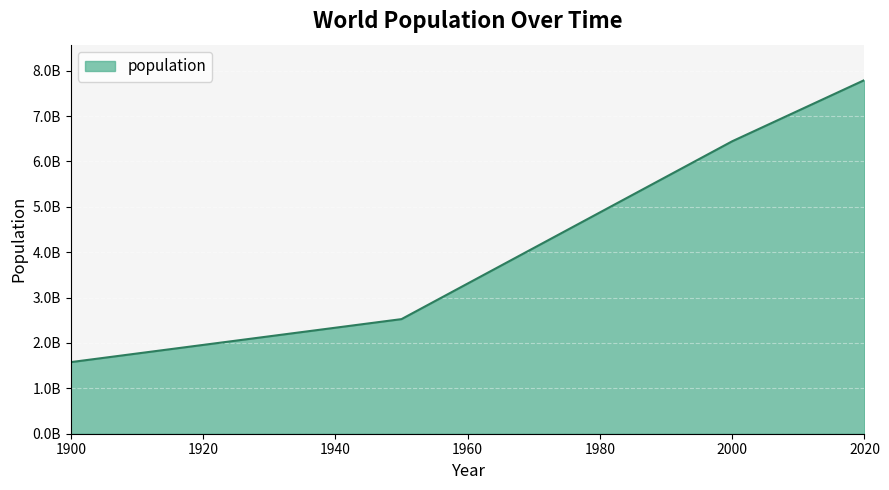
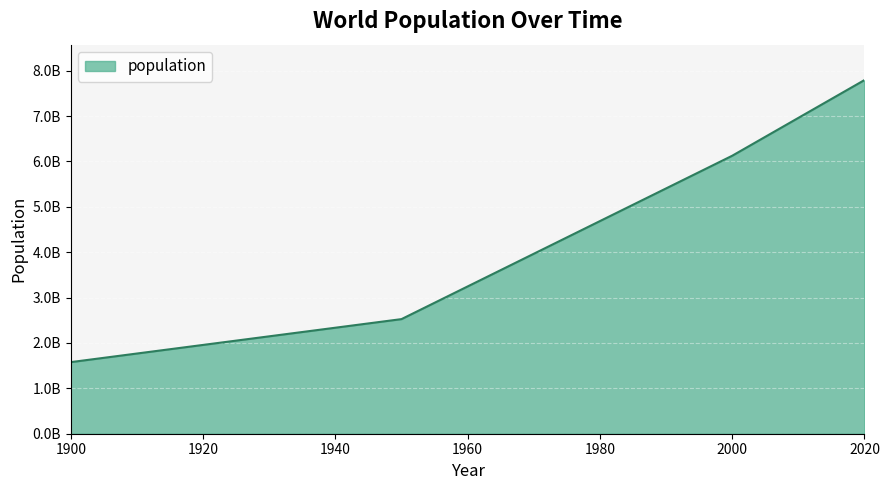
2000: 6400000000 -> 6100000000
